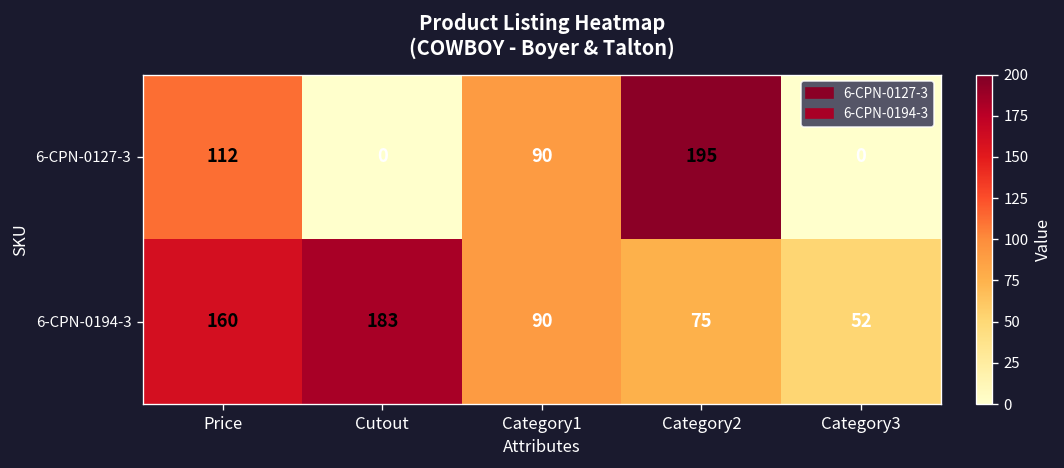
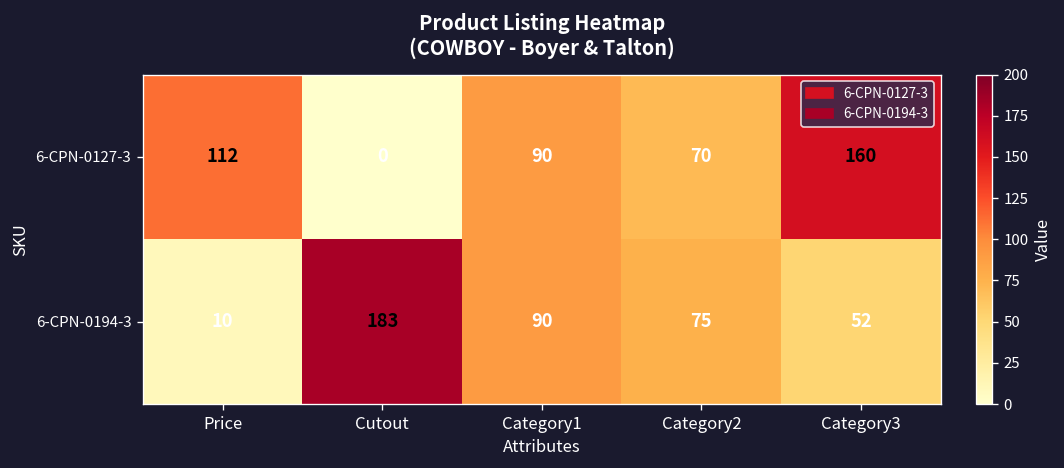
6-CPN-0127-3, Category2: 195 -> 70
6-CPN-0127-3, Category3: 0 -> 160
6-CPN-0194-3, Price: 160 -> 10
